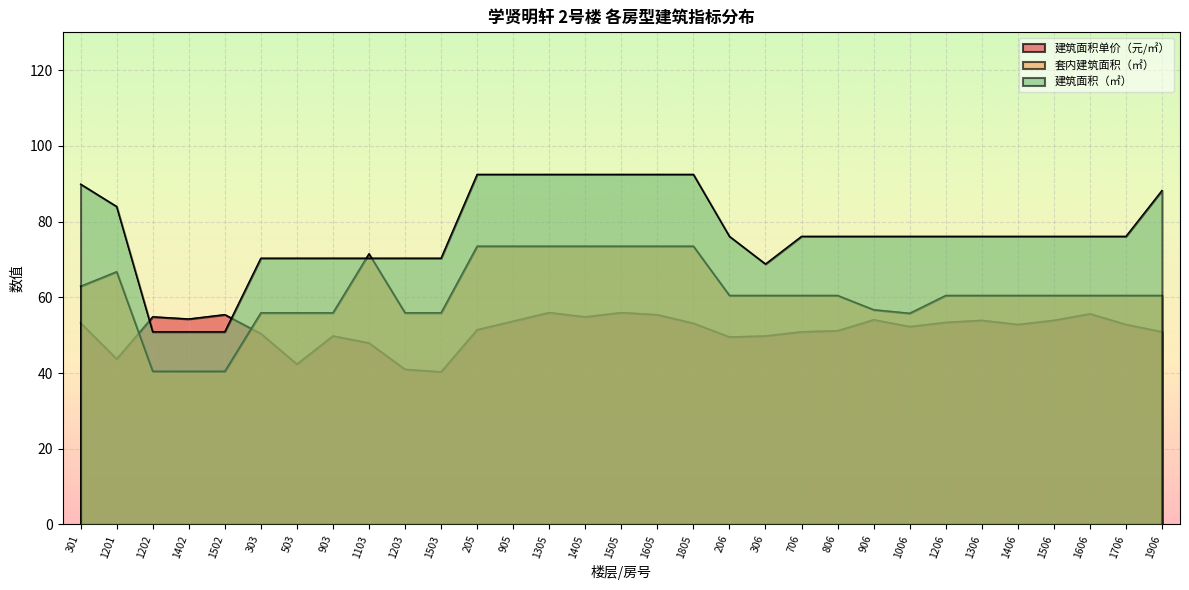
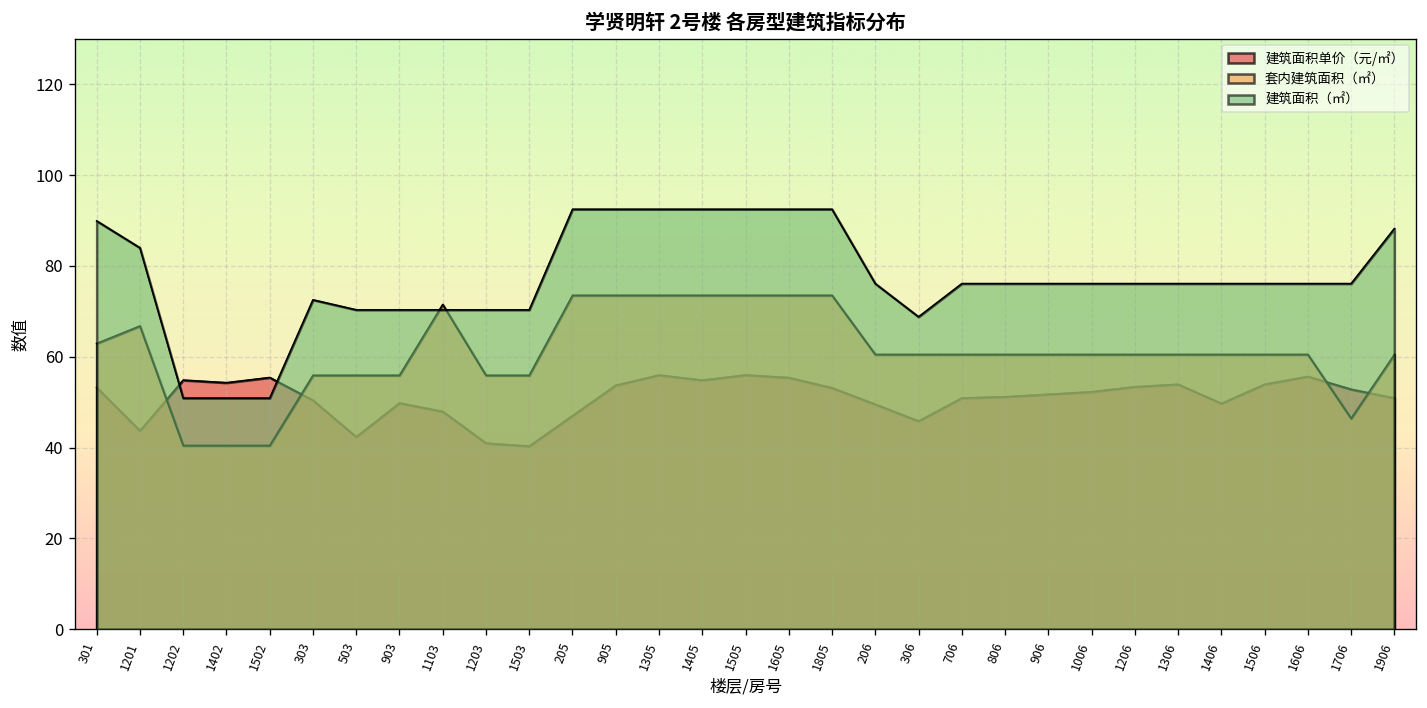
建筑面积（㎡）, 303: 70 -> 73
建筑面积单价（元/㎡）, 205: 51 -> 47
建筑面积单价（元/㎡）, 306: 50 -> 46
建筑面积单价（元/㎡）, 906: 54 -> 52
套内建筑面积（㎡）, 906: 57 -> 60
套内建筑面积（㎡）, 1006: 56 -> 60
建筑面积单价（元/㎡）, 1406: 53 -> 50
套内建筑面积（㎡）, 1706: 60 -> 46
